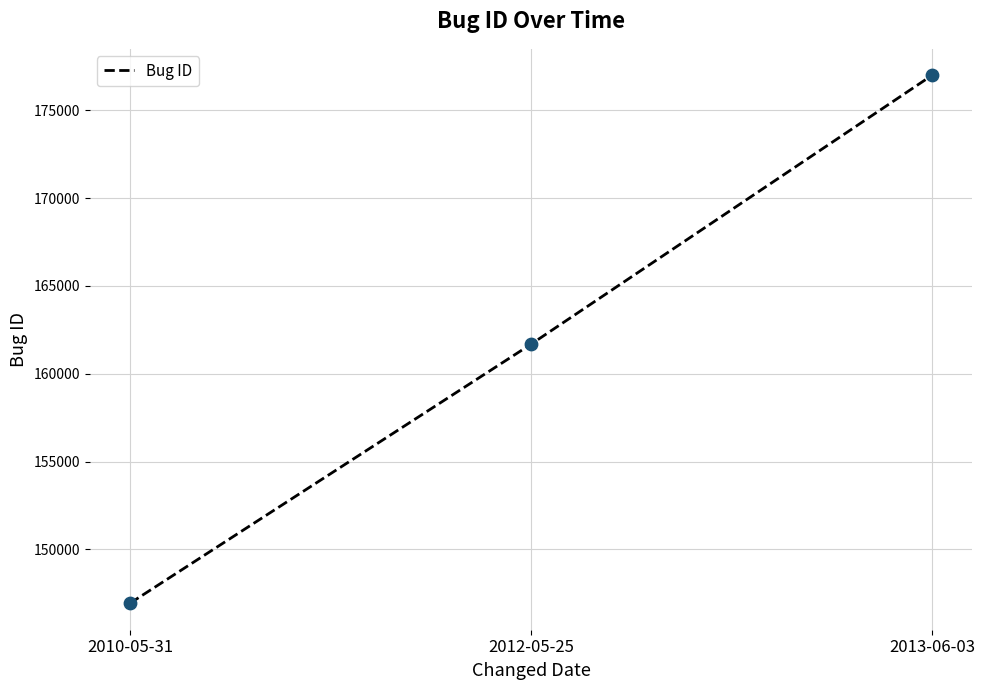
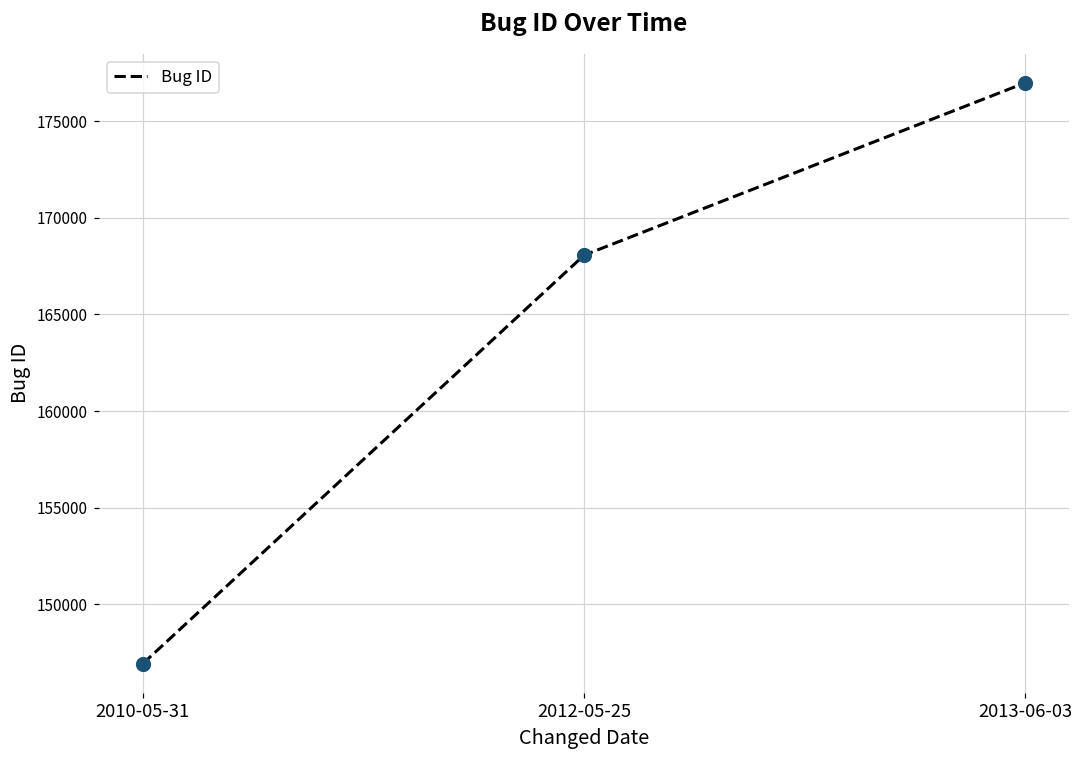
2012-05-25: 161700 -> 168100
